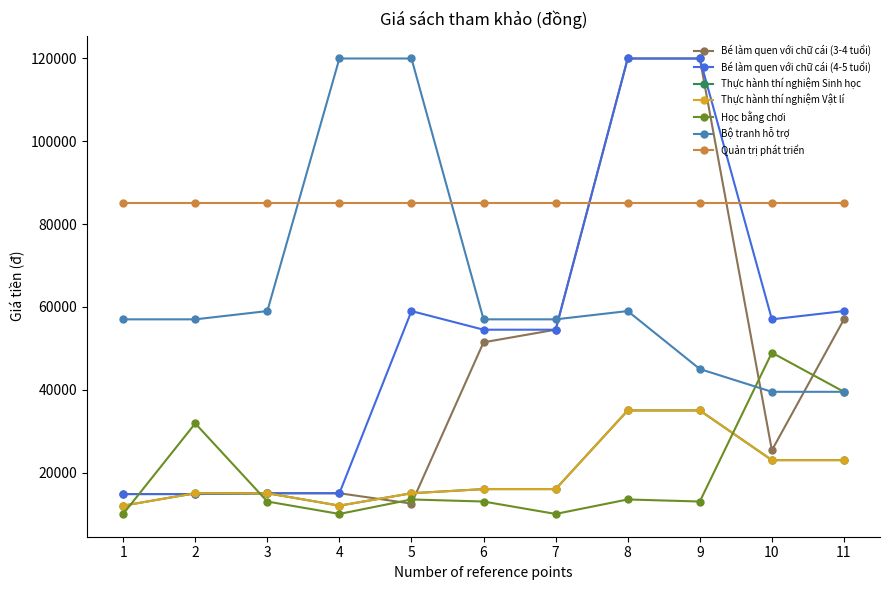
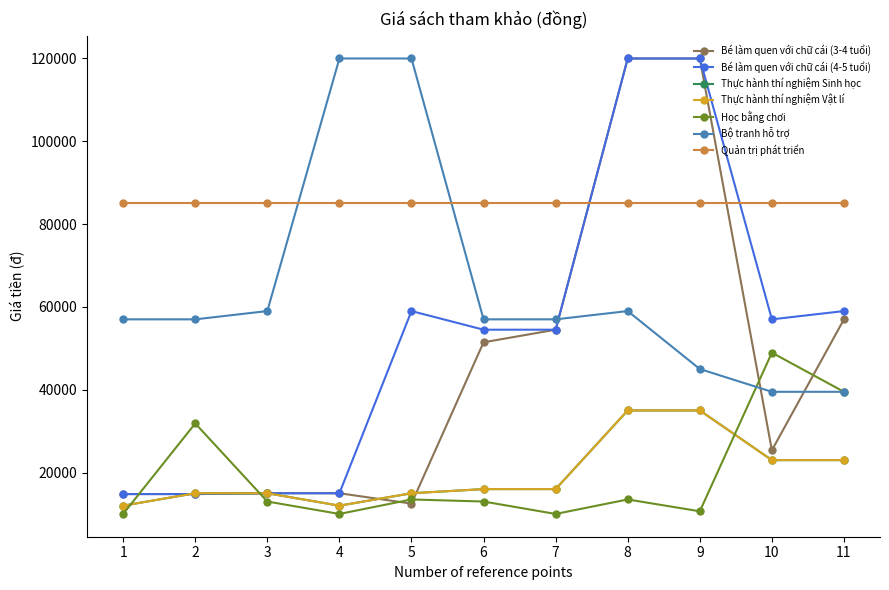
Học bằng chơi, 9: 13000 -> 11000
